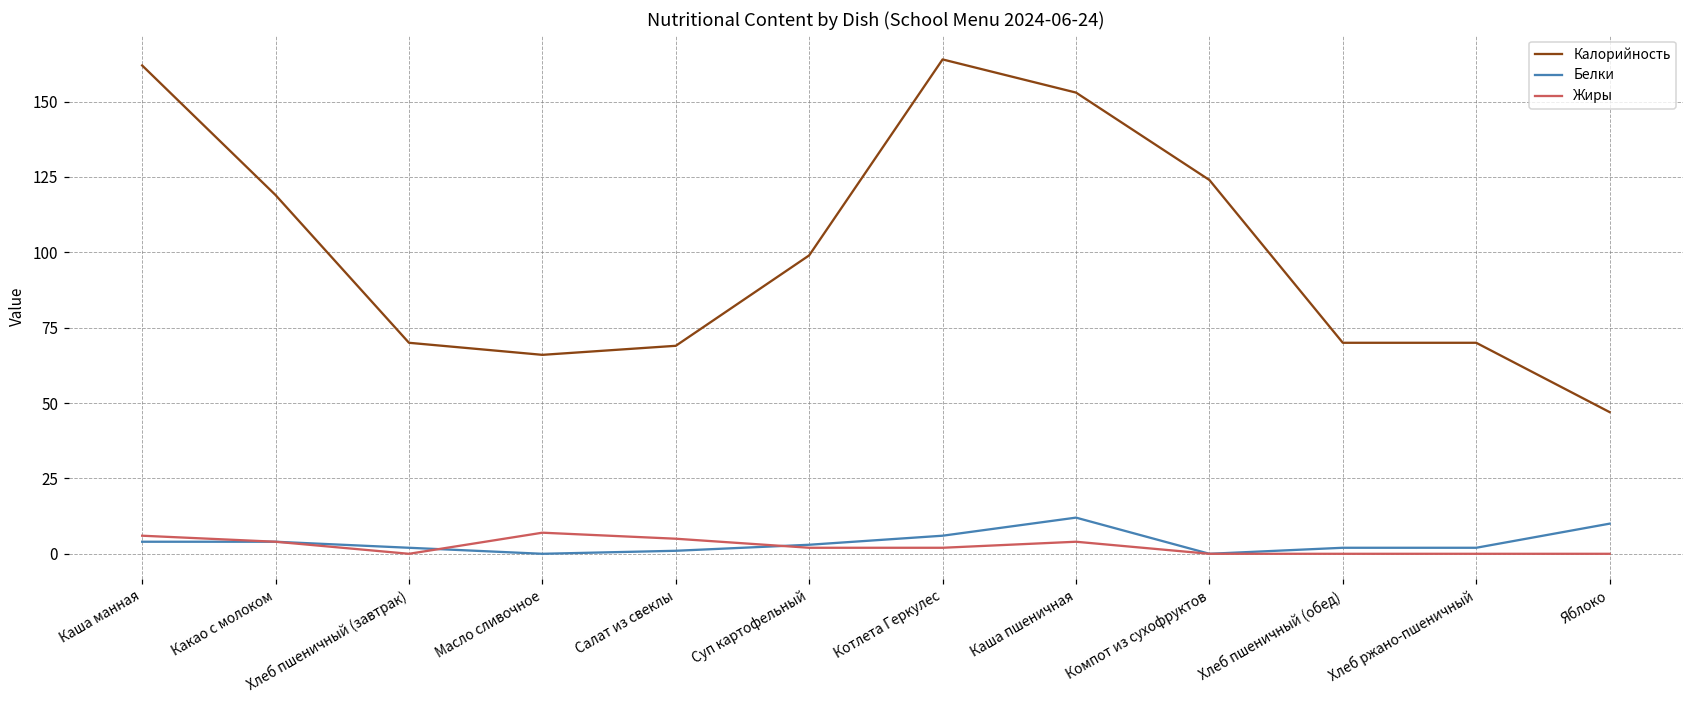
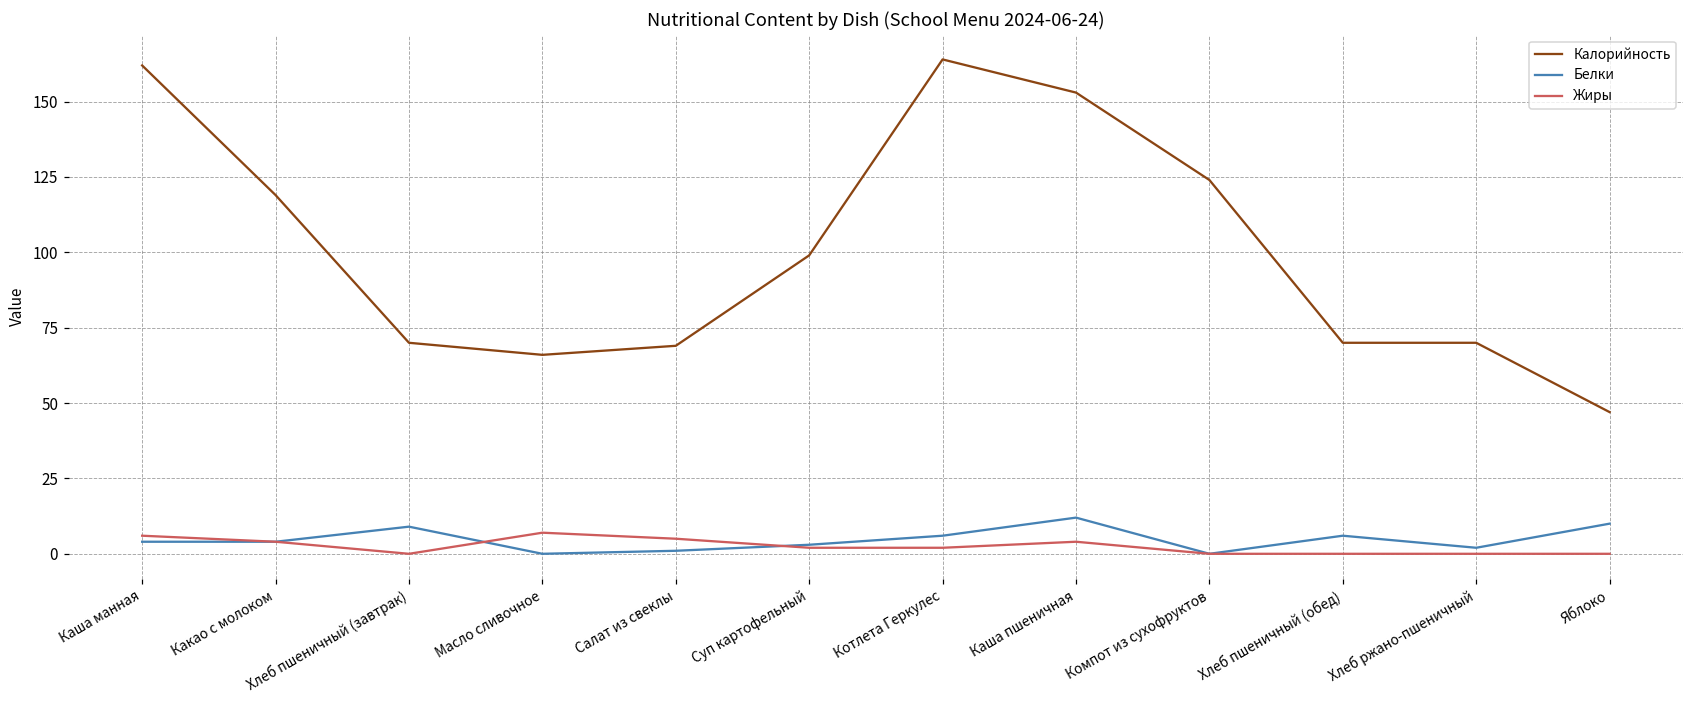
Белки, Хлеб пшеничный (завтрак): 2 -> 9
Белки, Хлеб пшеничный (обед): 2 -> 6
